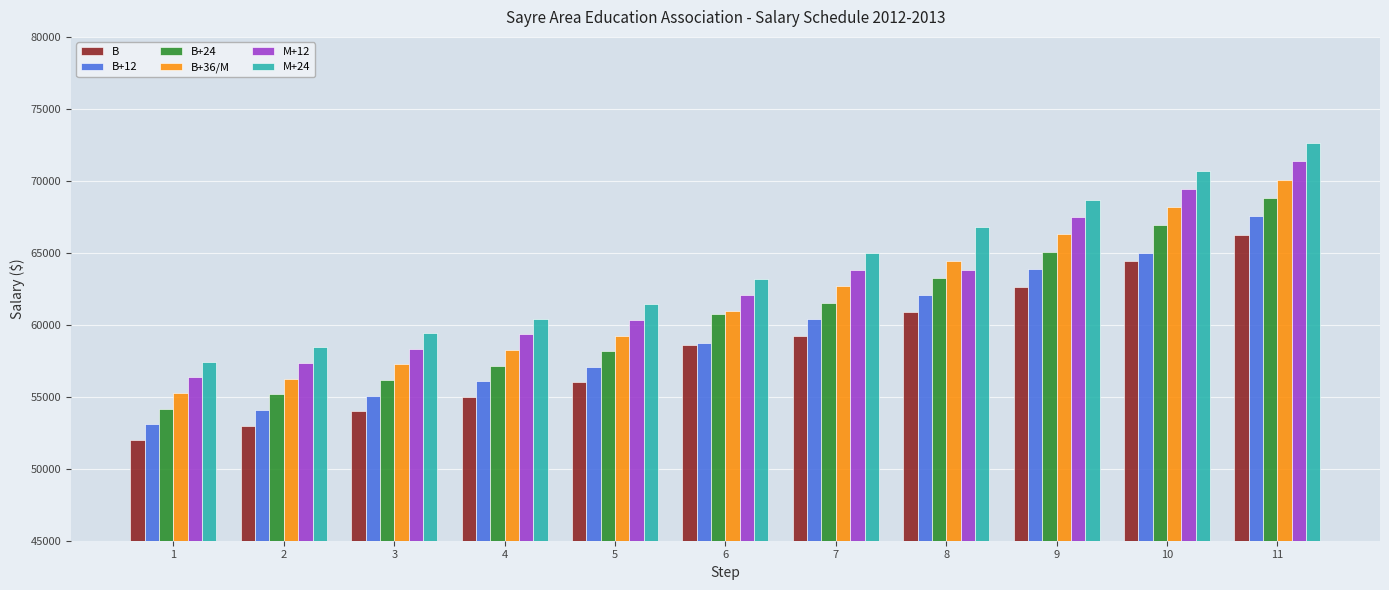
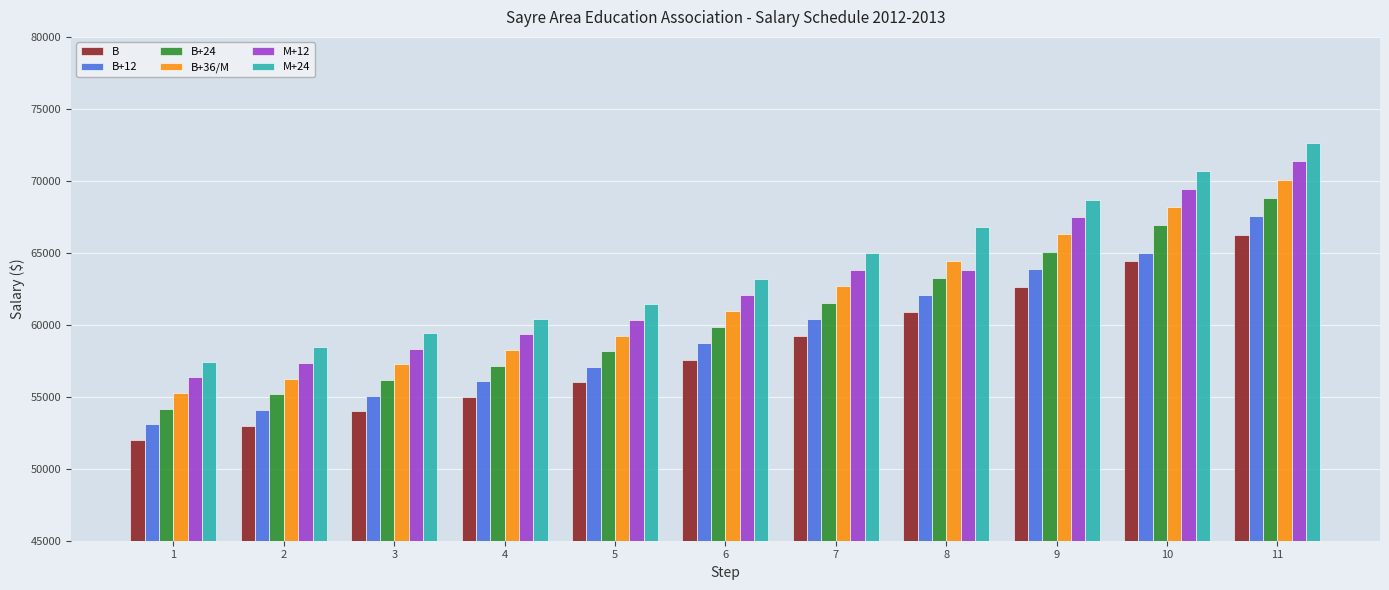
B, 6: 58600 -> 57600
B+24, 6: 60700 -> 59800
